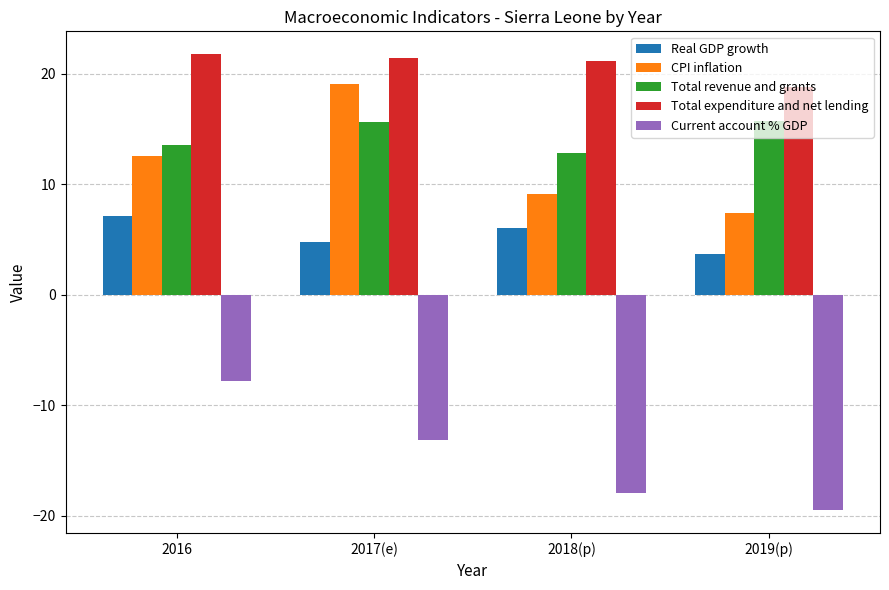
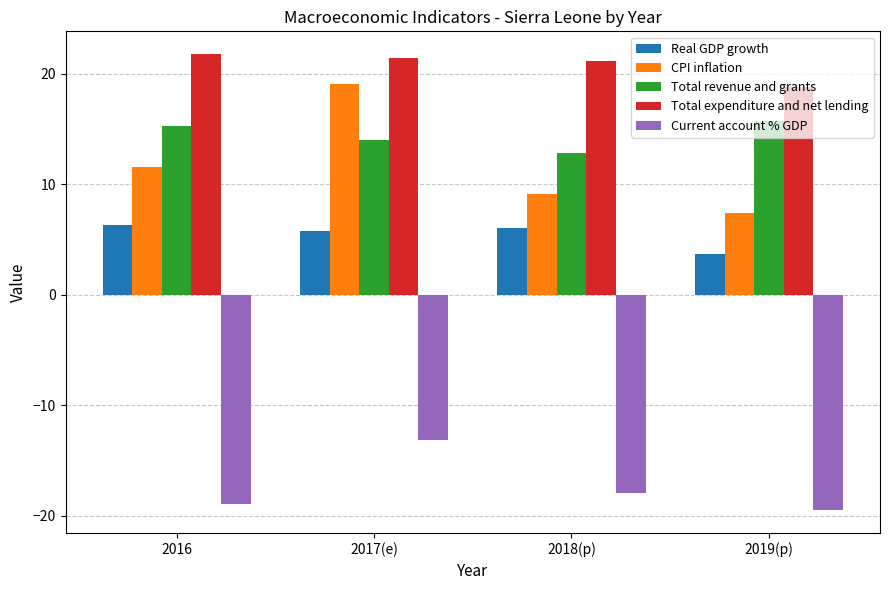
Real GDP growth, 2016: 7.1 -> 6.3
CPI inflation, 2016: 12.6 -> 11.5
Total revenue and grants, 2016: 13.6 -> 15.3
Current account % GDP, 2016: -7.8 -> -19.0
Real GDP growth, 2017(e): 4.8 -> 5.7
Total revenue and grants, 2017(e): 15.7 -> 14.0
